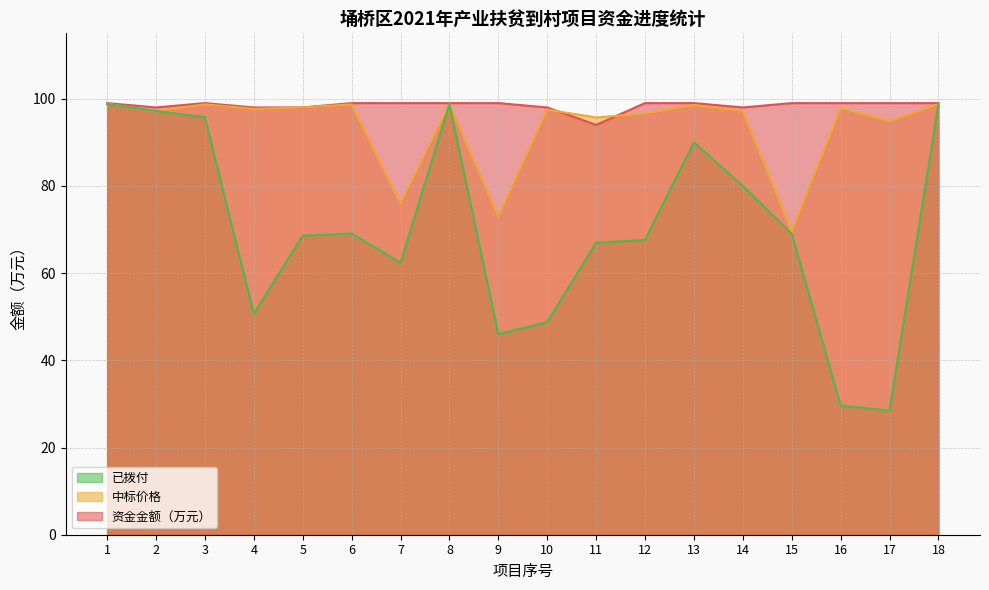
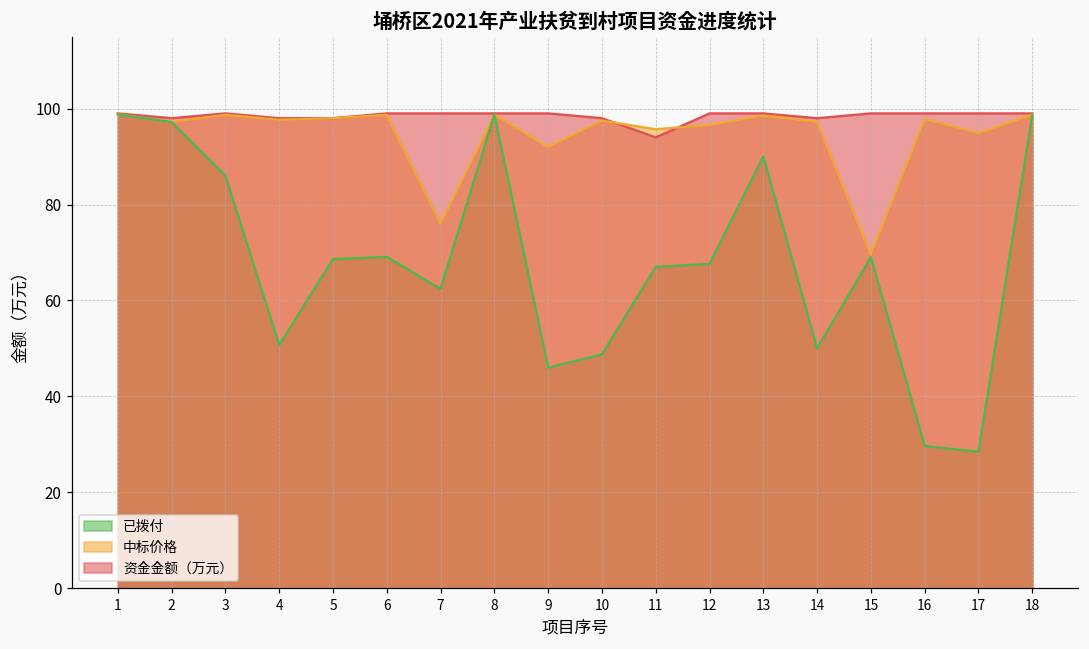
已拨付, 3: 96 -> 86
中标价格, 9: 73 -> 92
已拨付, 14: 80 -> 50
